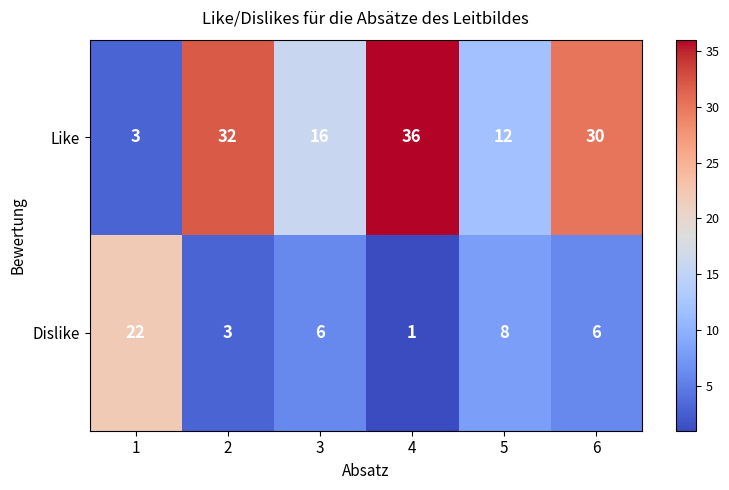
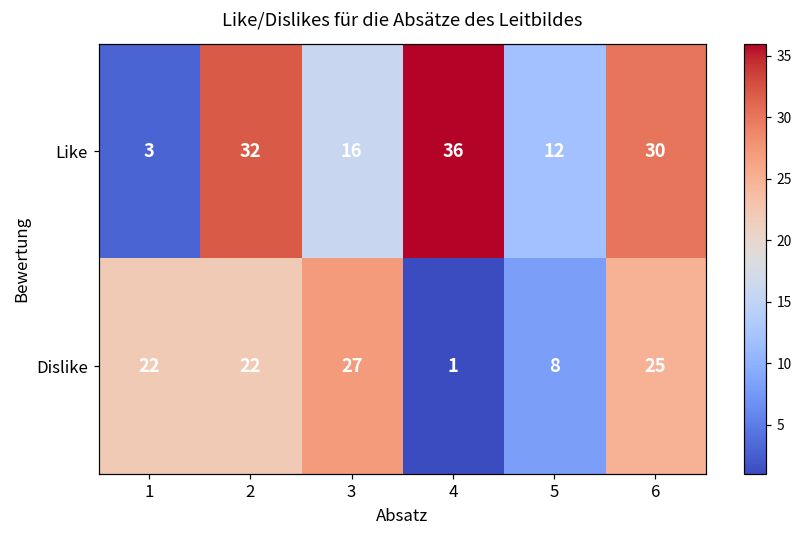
Dislike, 2: 3 -> 22
Dislike, 3: 6 -> 27
Dislike, 6: 6 -> 25
